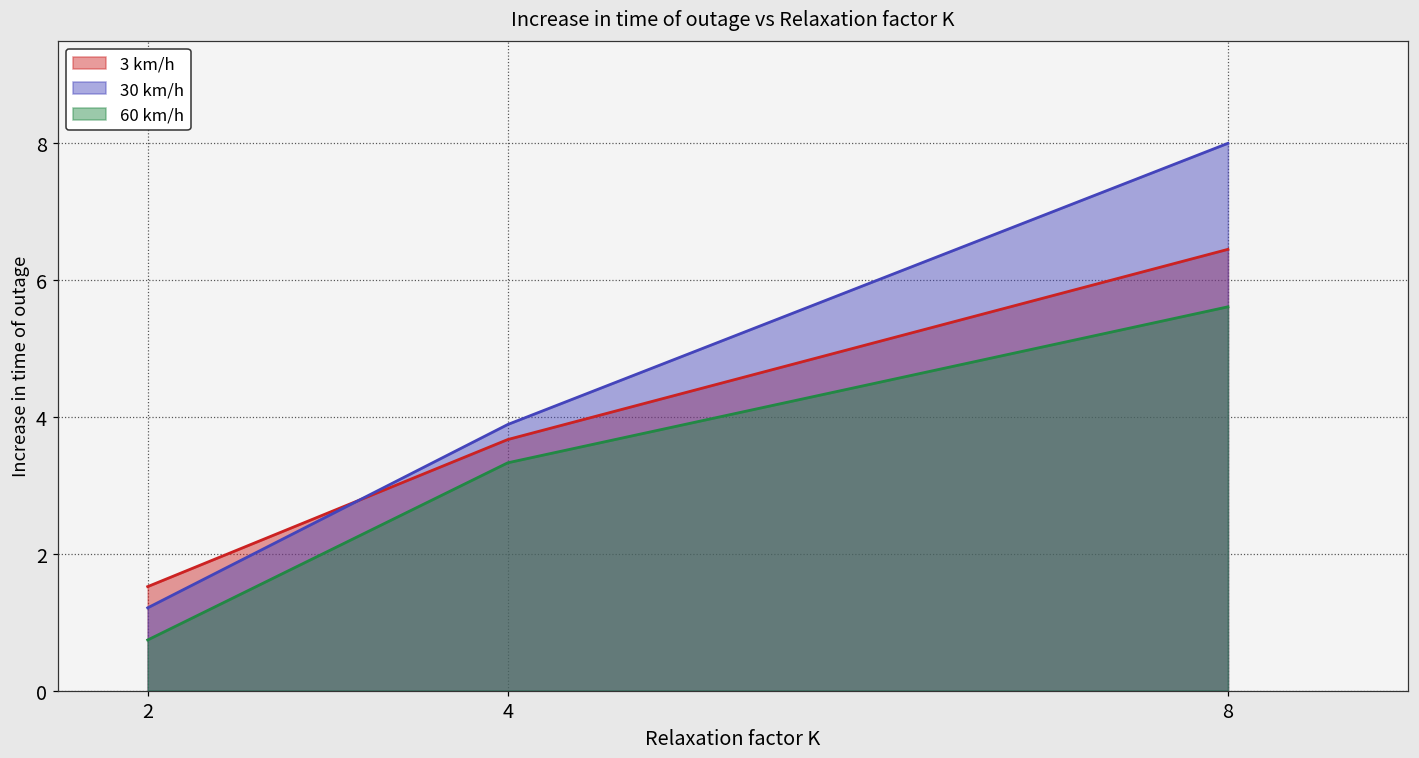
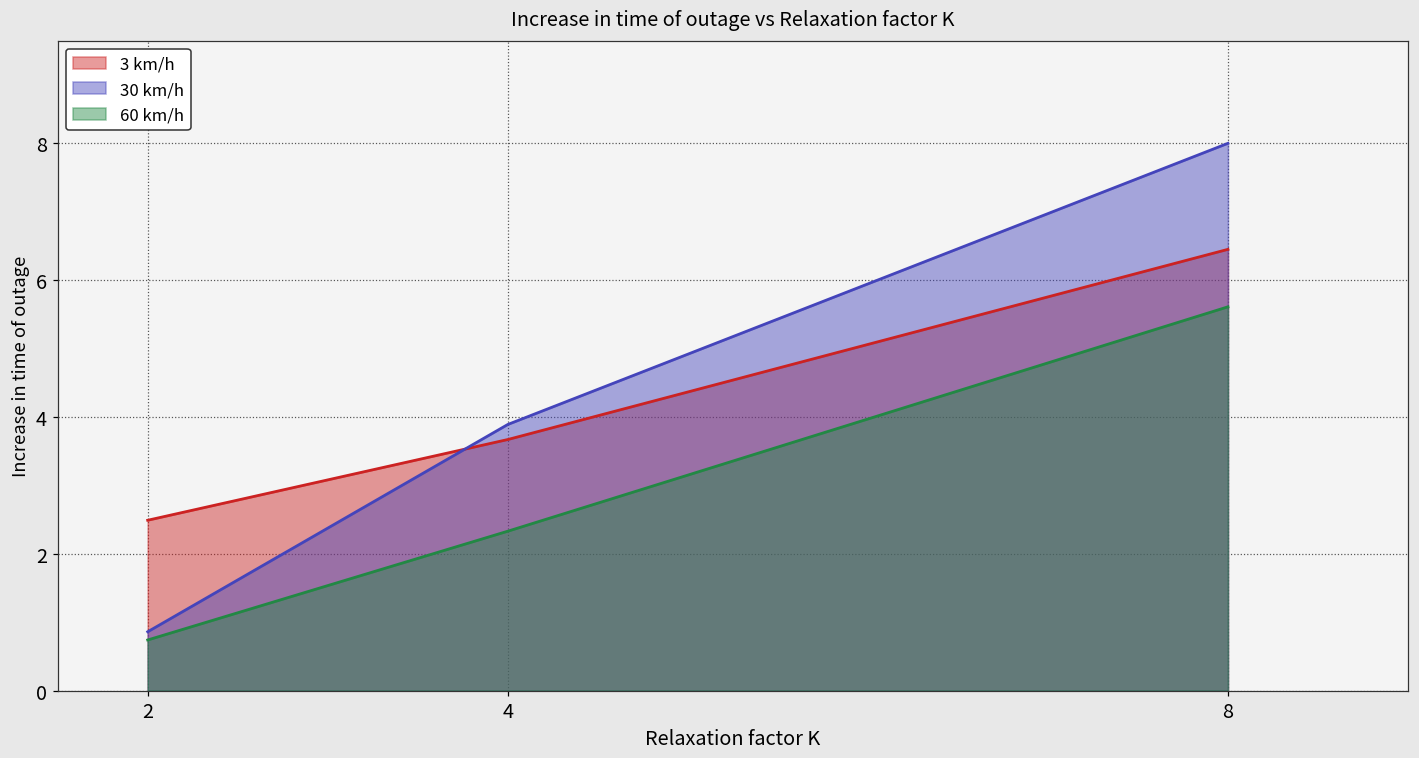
3 km/h, 2: 1.5 -> 2.5
30 km/h, 2: 1.2 -> 0.9
60 km/h, 4: 3.3 -> 2.3
